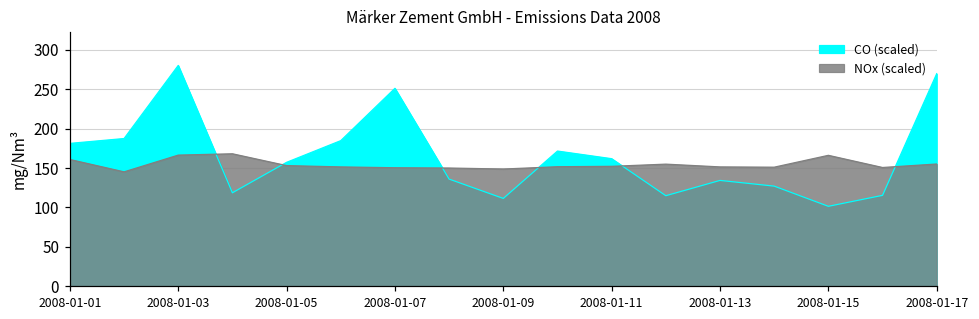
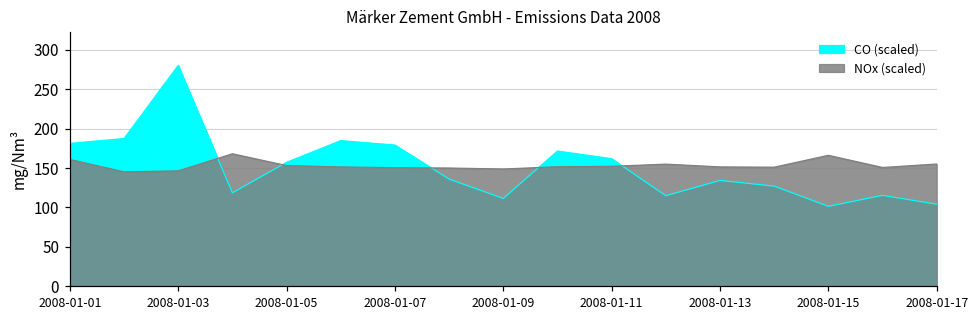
NOx (scaled), 2008-01-03: 170 -> 150
CO (scaled), 2008-01-07: 250 -> 180
CO (scaled), 2008-01-17: 270 -> 100
